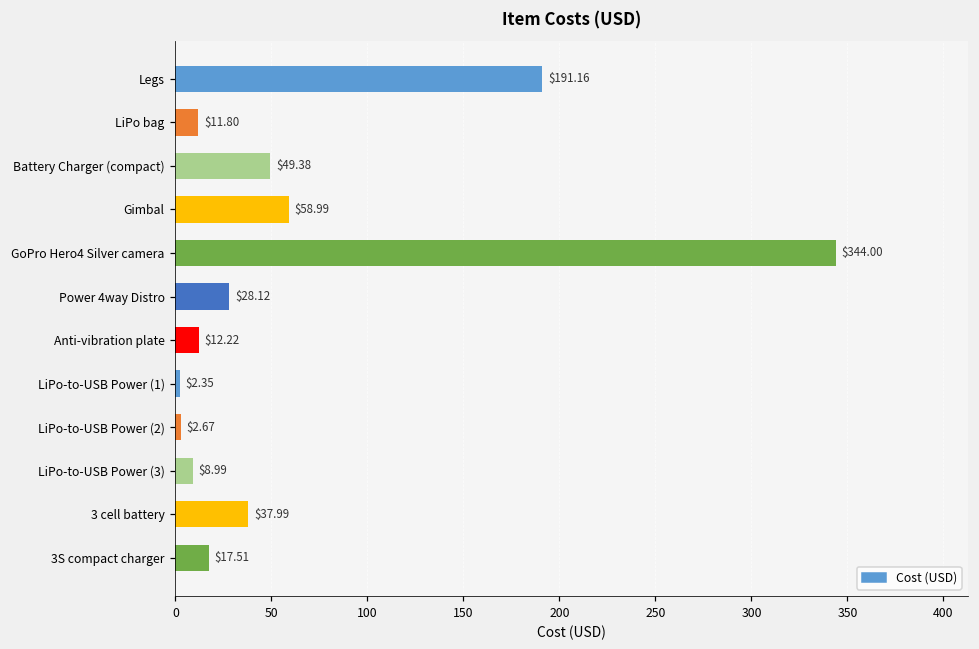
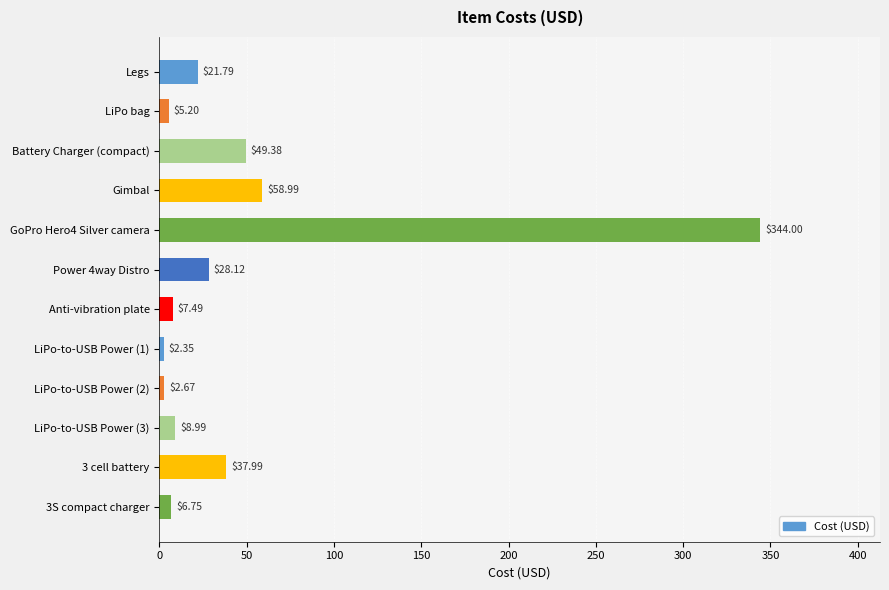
Legs: $191.16 -> $21.79
LiPo bag: $11.80 -> $5.20
Anti-vibration plate: $12.22 -> $7.49
3S compact charger: $17.51 -> $6.75
